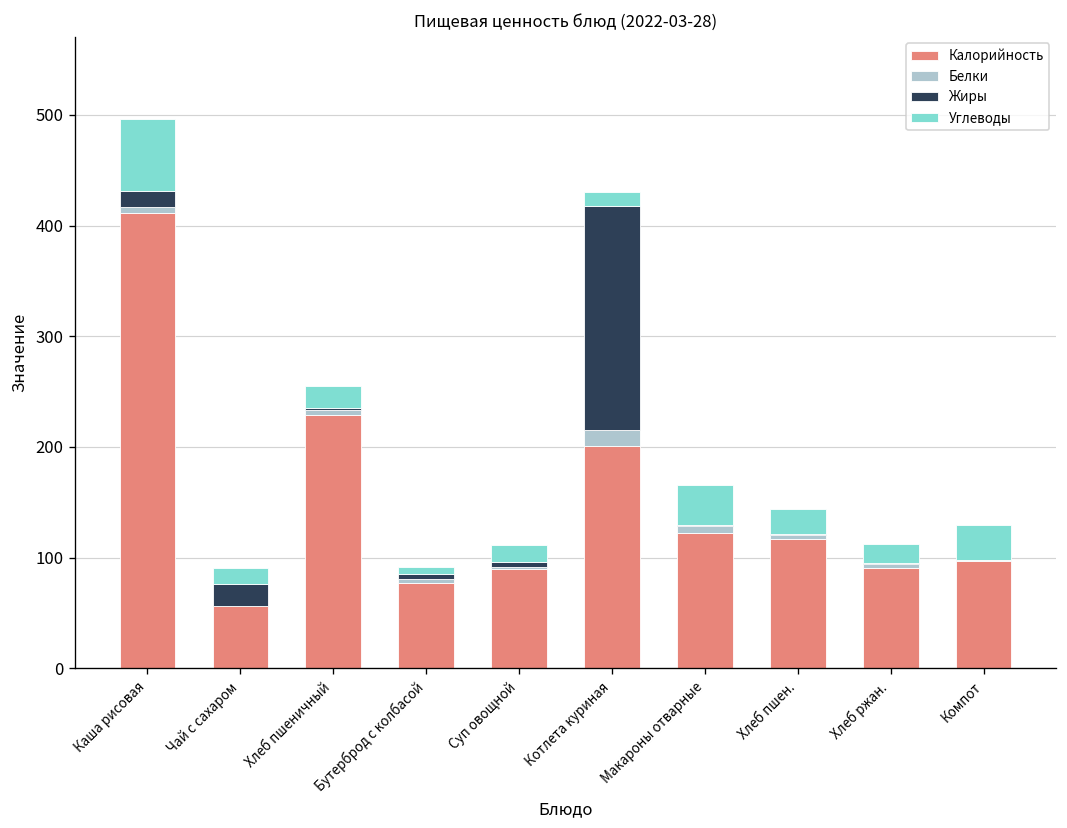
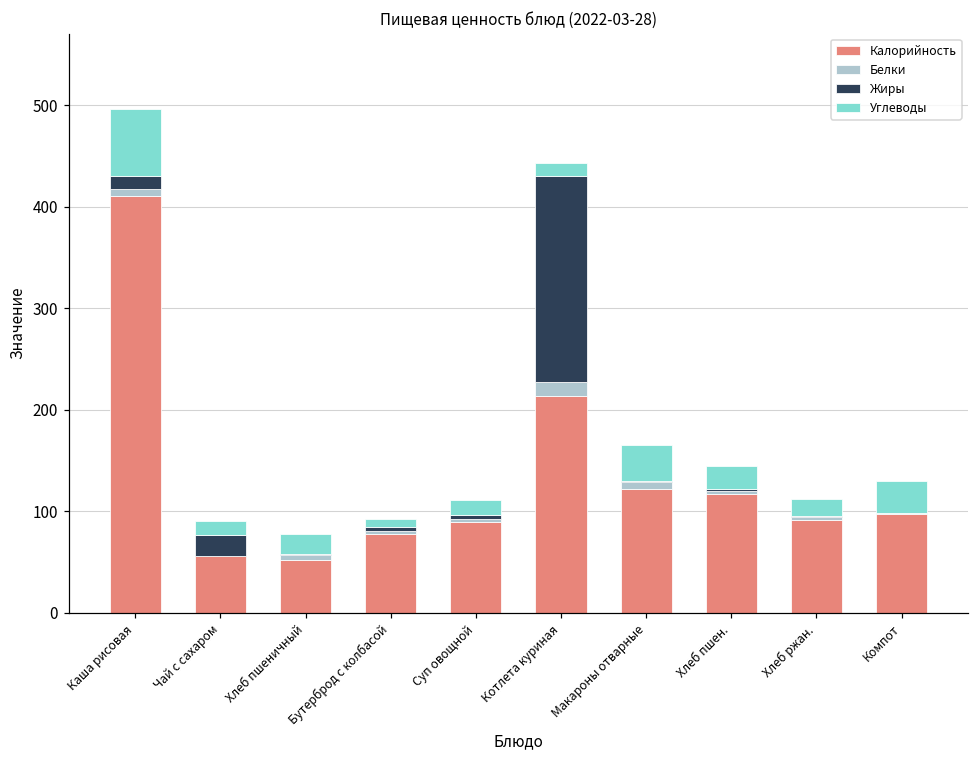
Калорийность, Хлеб пшеничный: 230 -> 50
Калорийность, Котлета куриная: 200 -> 210
